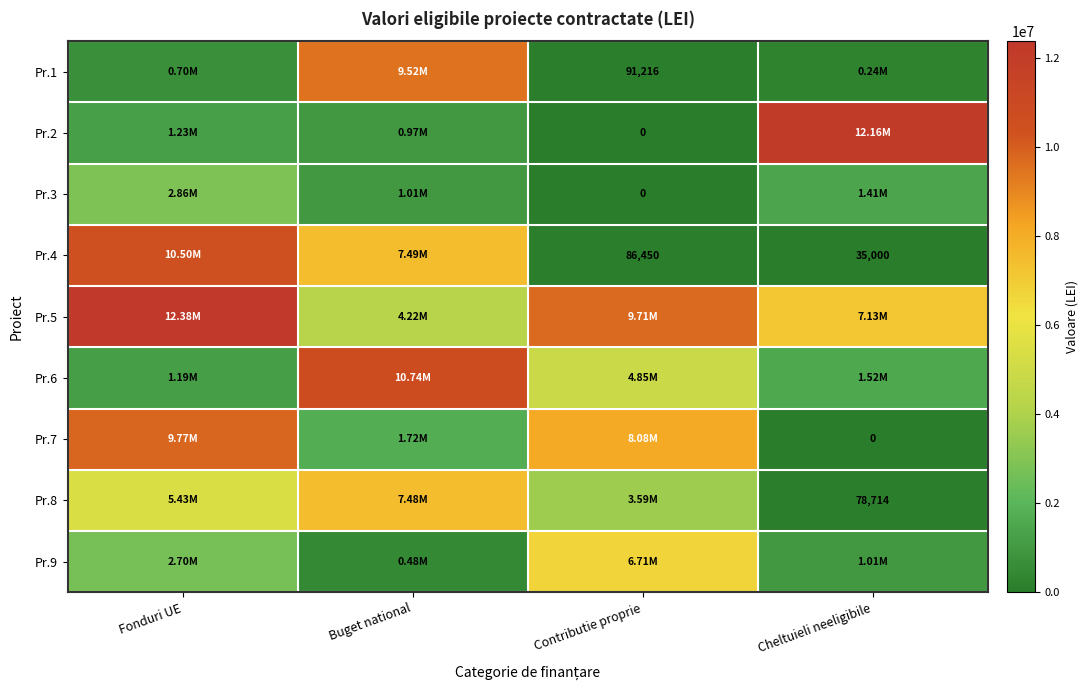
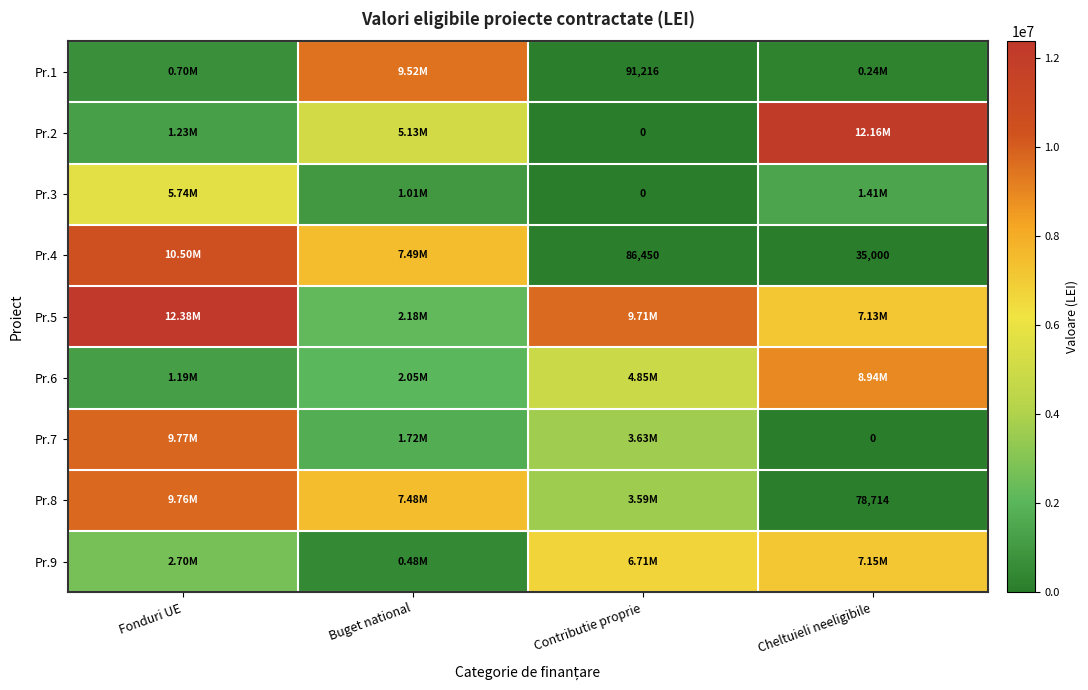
Pr.2, Buget national: 0.97M -> 5.13M
Pr.3, Fonduri UE: 2.86M -> 5.74M
Pr.5, Buget national: 4.22M -> 2.18M
Pr.6, Buget national: 10.74M -> 2.05M
Pr.6, Cheltuieli neeligibile: 1.52M -> 8.94M
Pr.7, Contributie proprie: 8.08M -> 3.63M
Pr.8, Fonduri UE: 5.43M -> 9.76M
Pr.9, Cheltuieli neeligibile: 1.01M -> 7.15M
